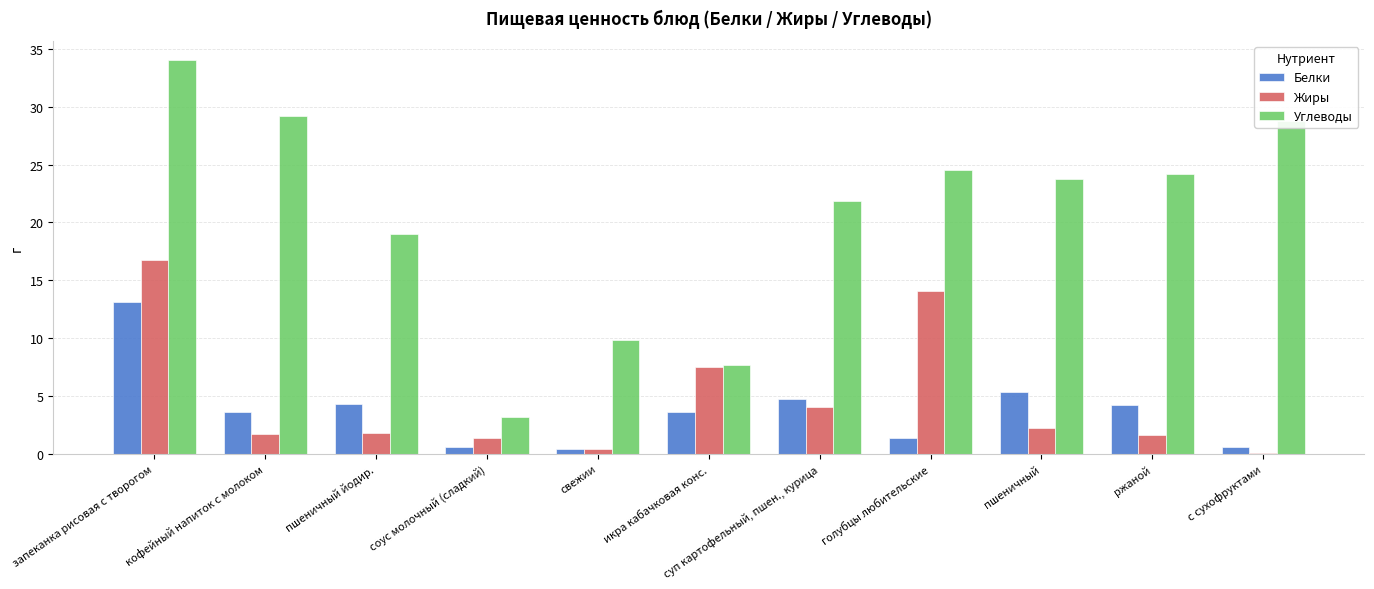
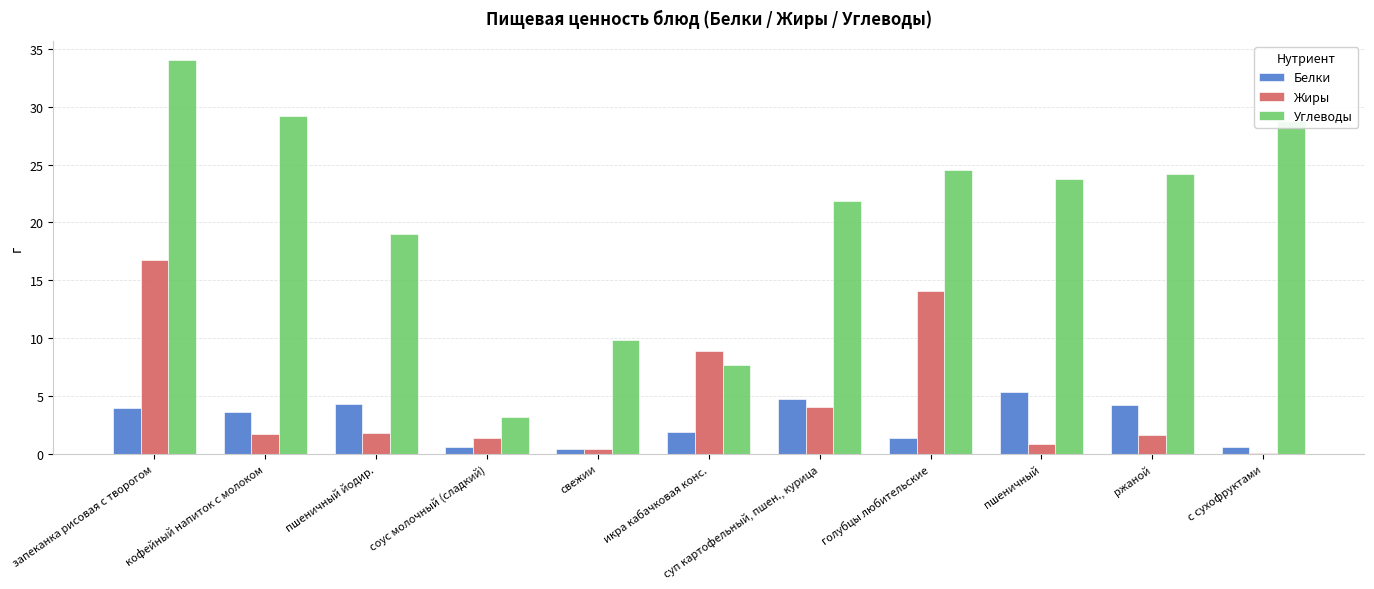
Белки, запеканка рисовая с творогом: 13.2 -> 4.0
Белки, икра кабачковая конс.: 3.6 -> 1.9
Жиры, икра кабачковая конс.: 7.5 -> 8.9
Жиры, пшеничный: 2.3 -> 0.8
